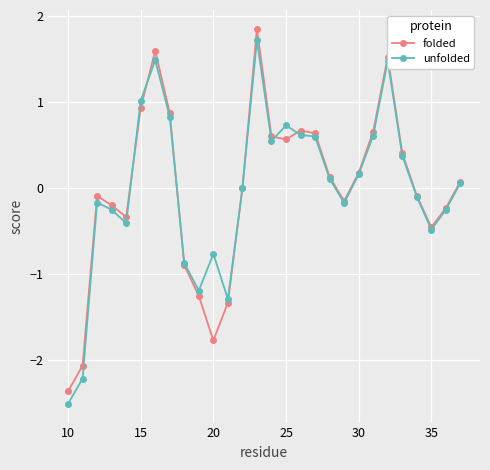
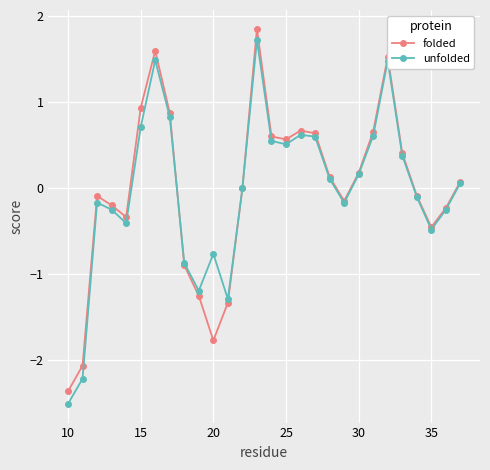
unfolded, 15: 1.0 -> 0.7
unfolded, 25: 0.7 -> 0.5
